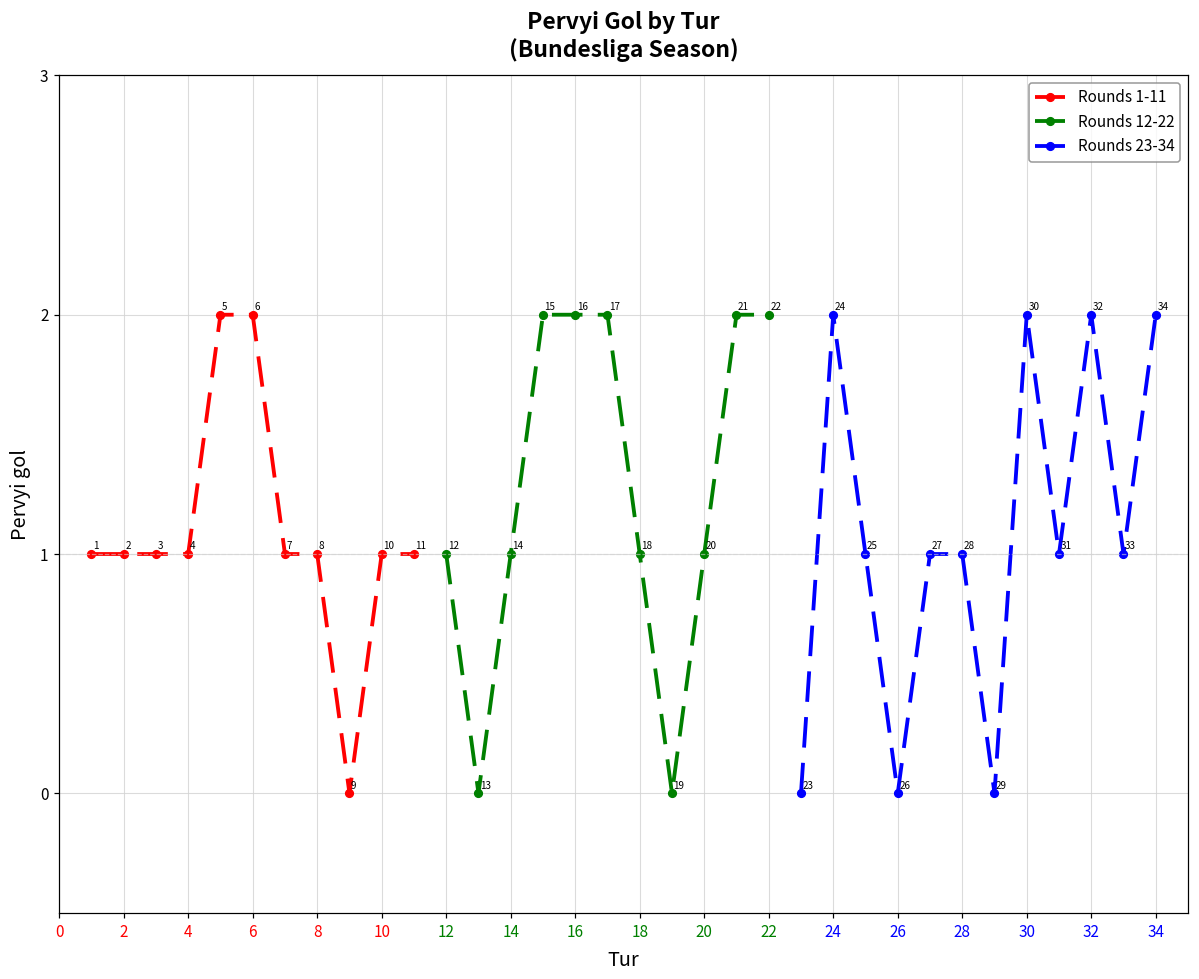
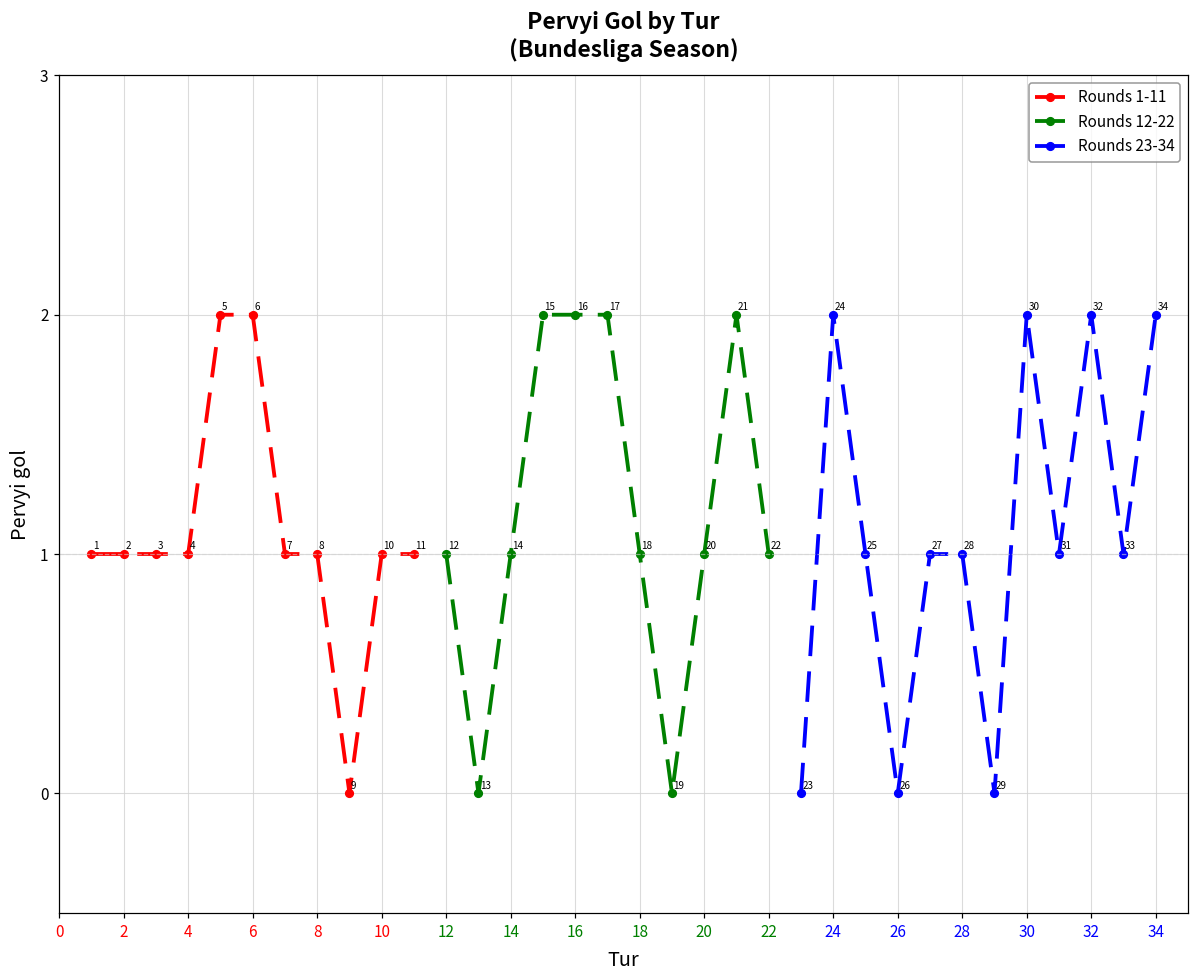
Rounds 12-22, 22: 2 -> 1
